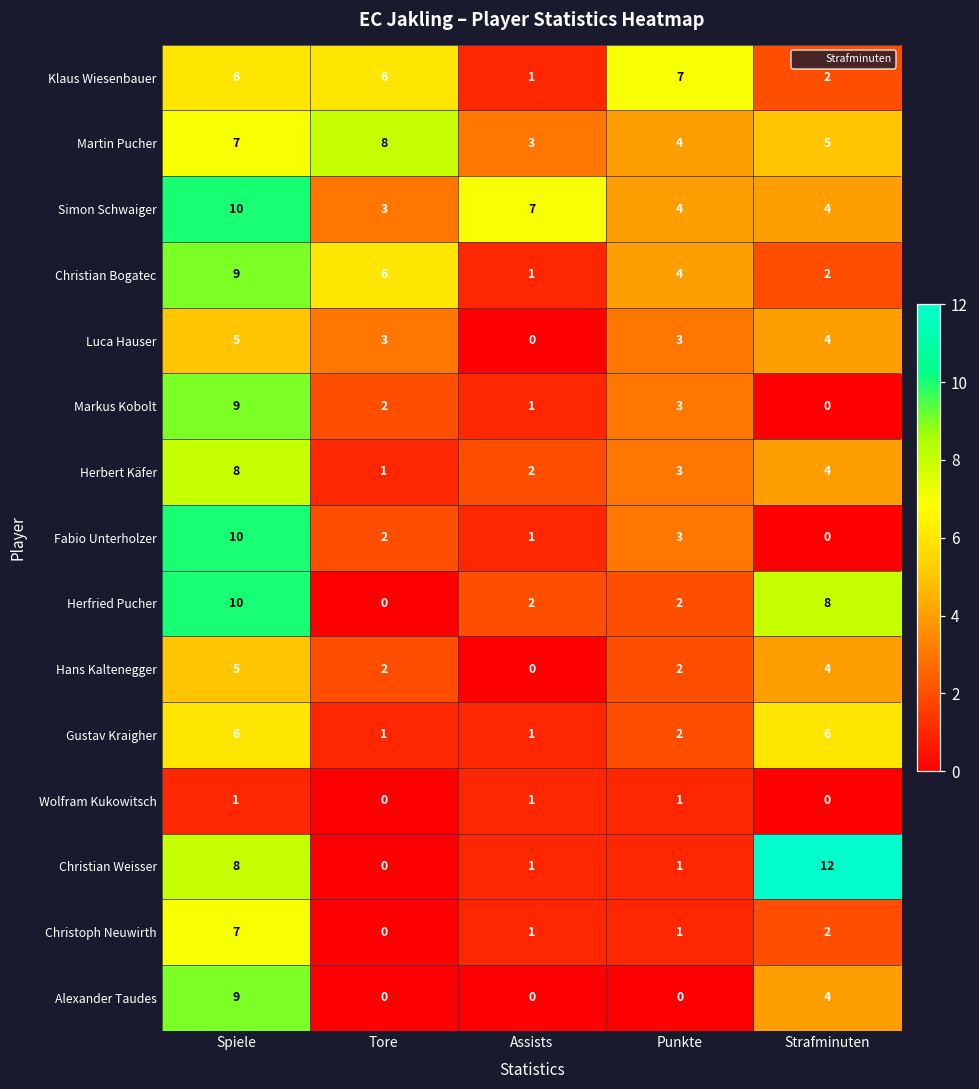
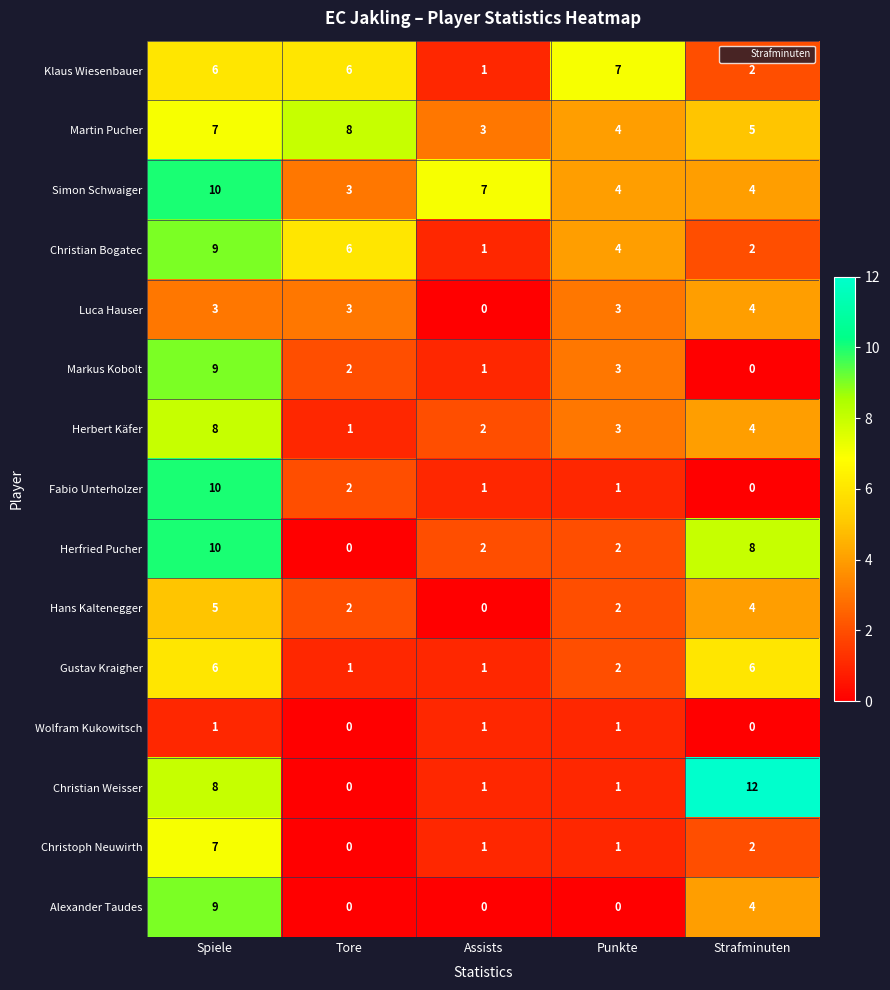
Luca Hauser, Spiele: 5 -> 3
Fabio Unterholzer, Punkte: 3 -> 1
